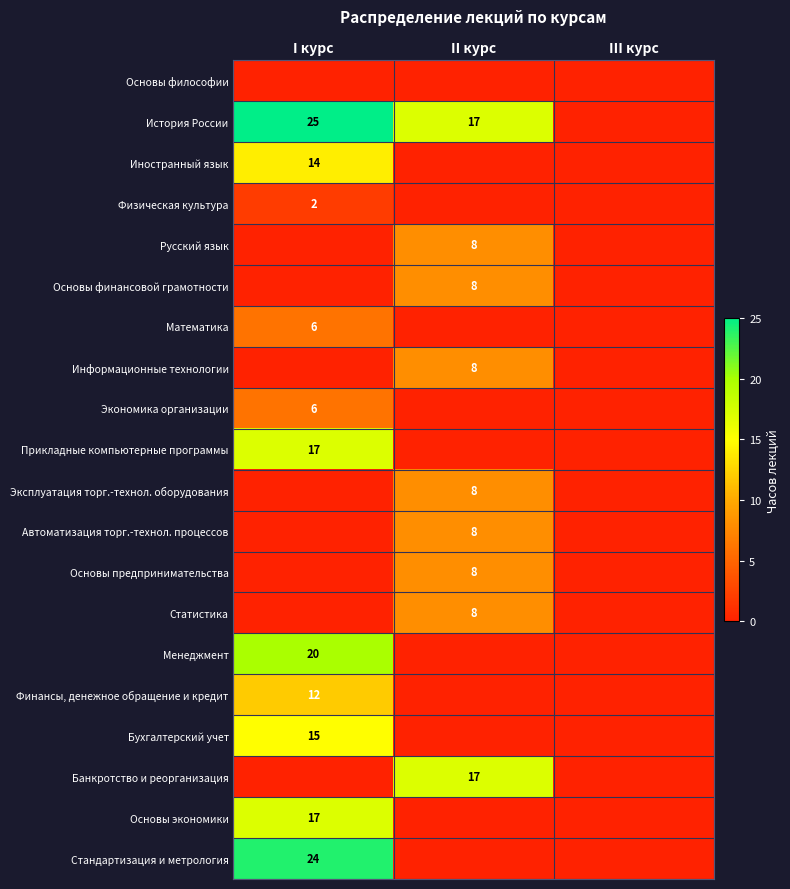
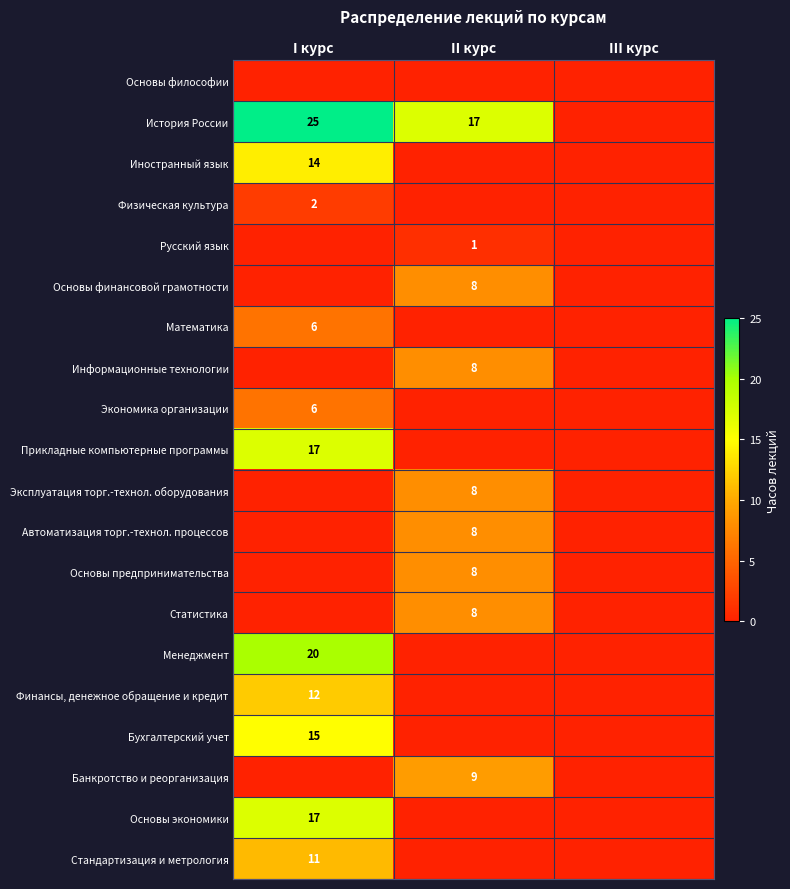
Русский язык, II курс: 8 -> 1
Банкротство и реорганизация, II курс: 17 -> 9
Стандартизация и метрология, I курс: 24 -> 11
